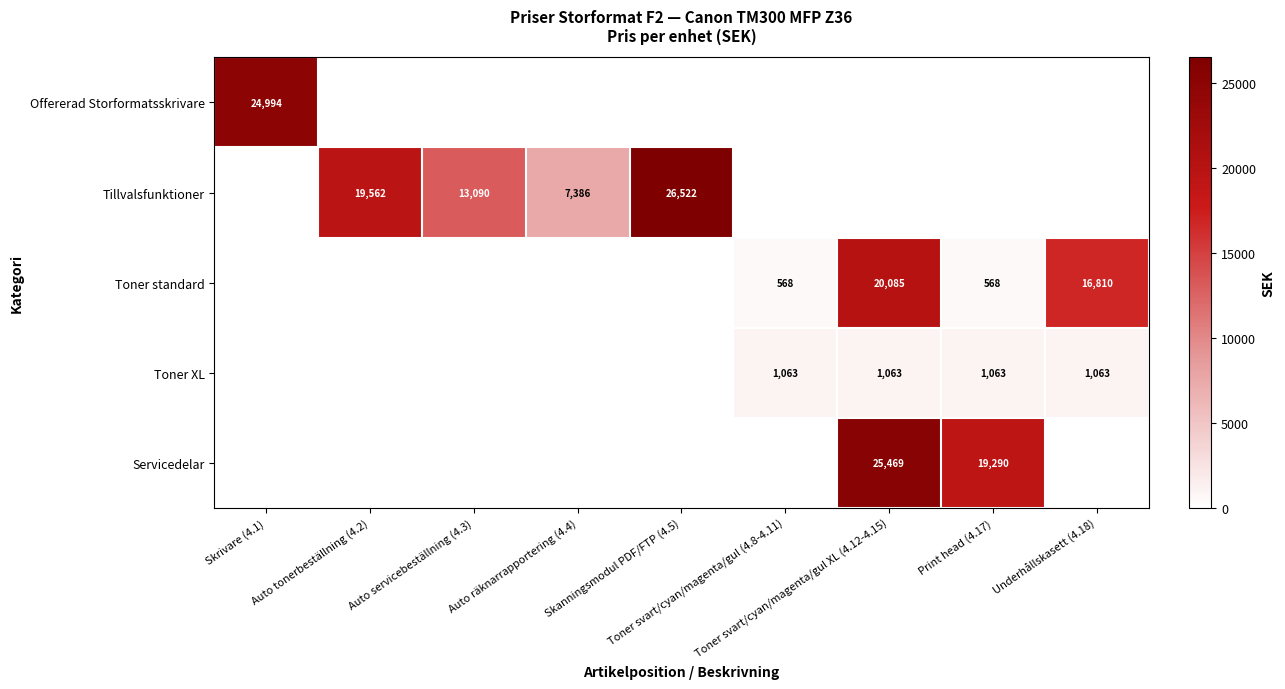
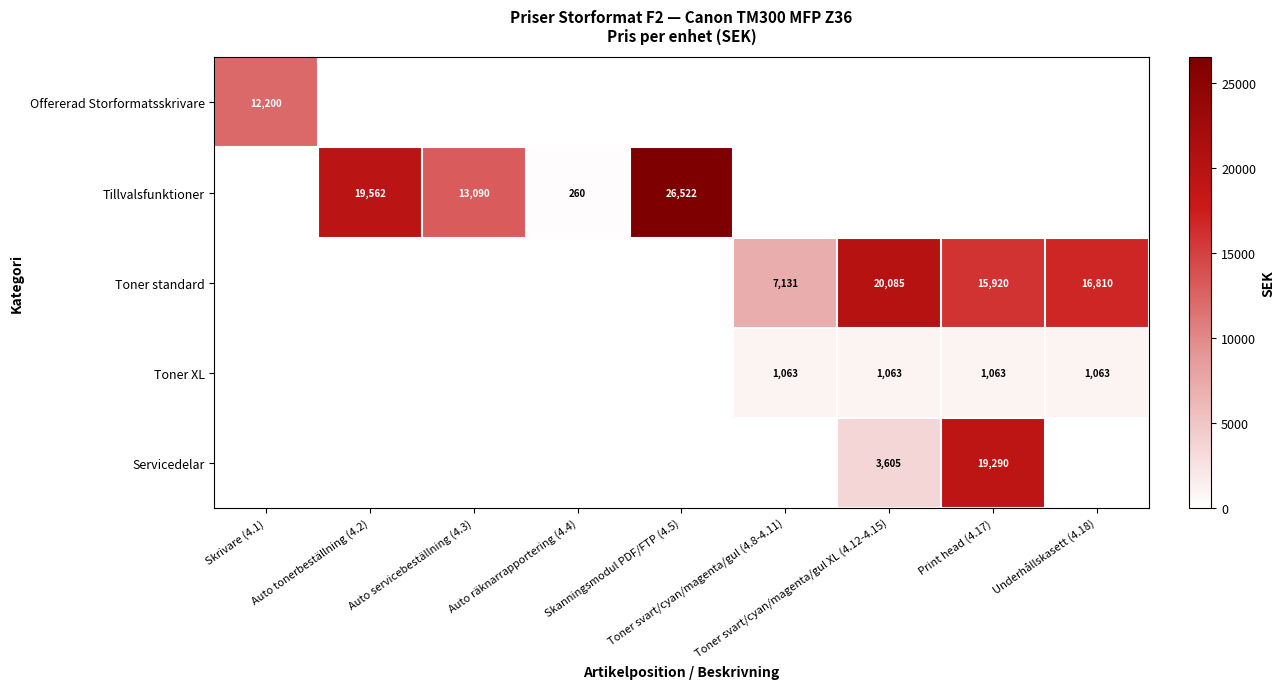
Offererad Storformatsskrivare, Skrivare (4.1): 24,994 -> 12,200
Tillvalsfunktioner, Auto räknarrapportering (4.4): 7,386 -> 260
Toner standard, Toner svart/cyan/magenta/gul (4.8-4.11): 568 -> 7,131
Toner standard, Print head (4.17): 568 -> 15,920
Servicedelar, Toner svart/cyan/magenta/gul XL (4.12-4.15): 25,469 -> 3,605
